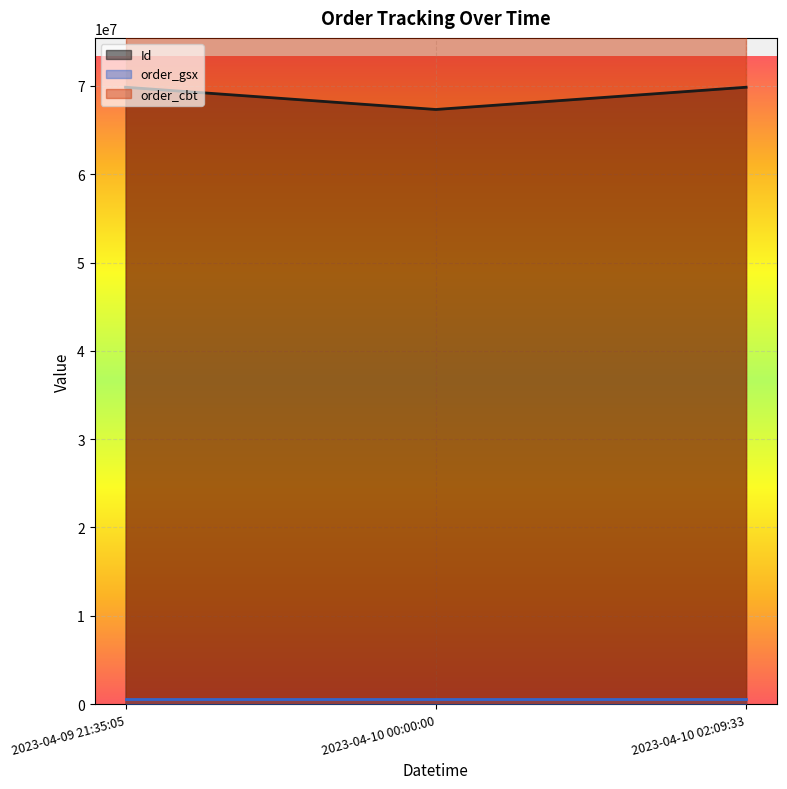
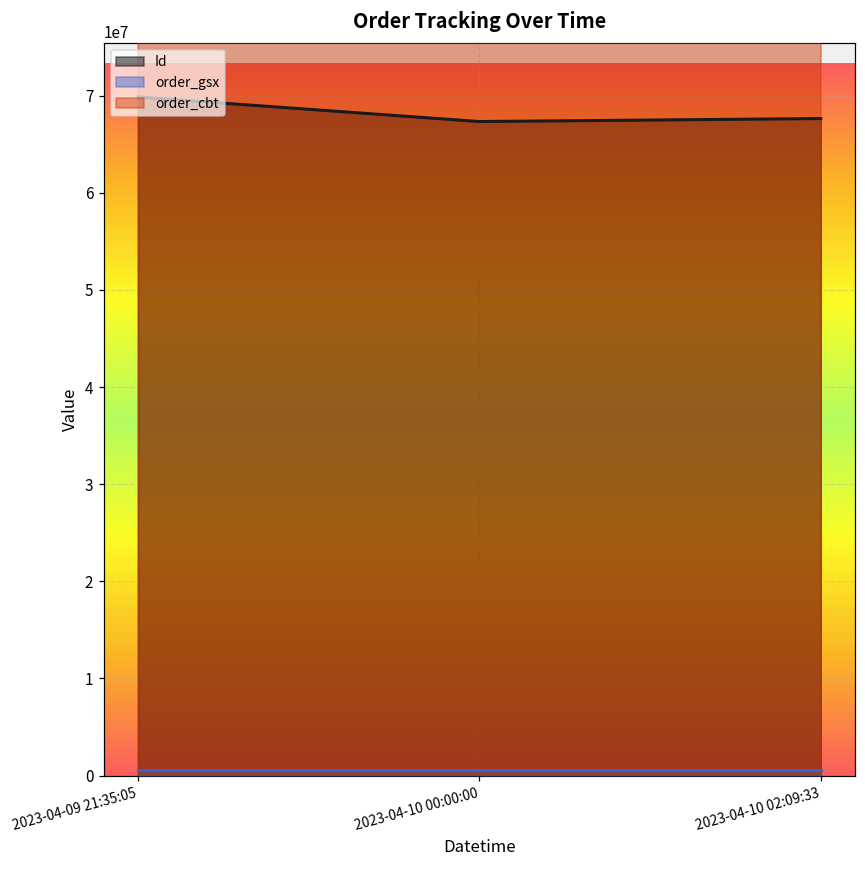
Id, 2023-04-10 02:09:33: 70000000 -> 68000000
